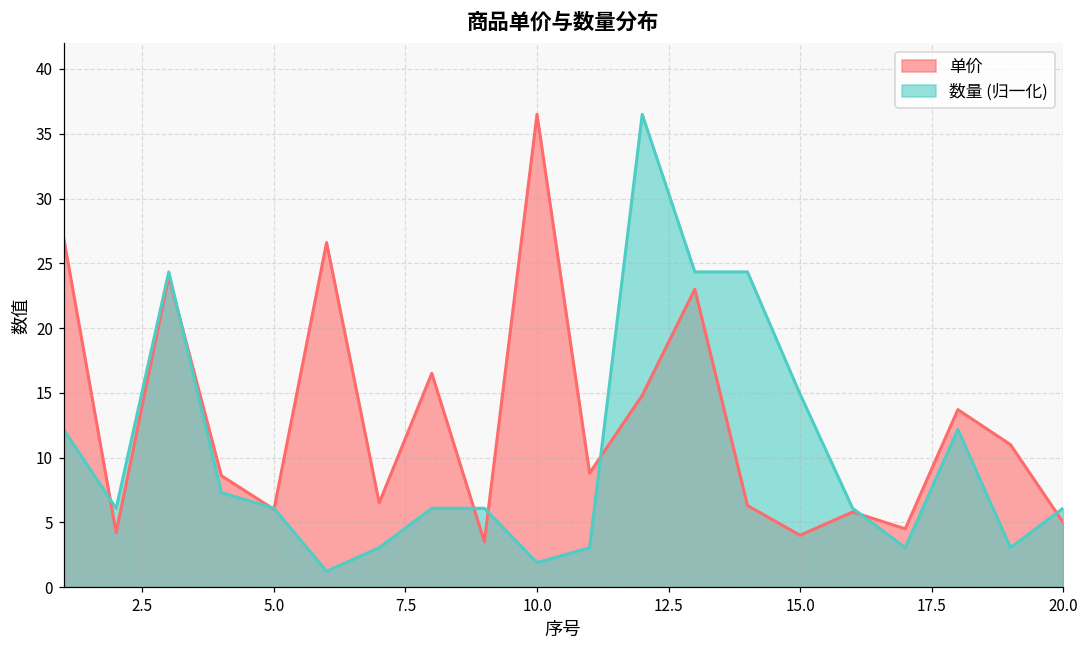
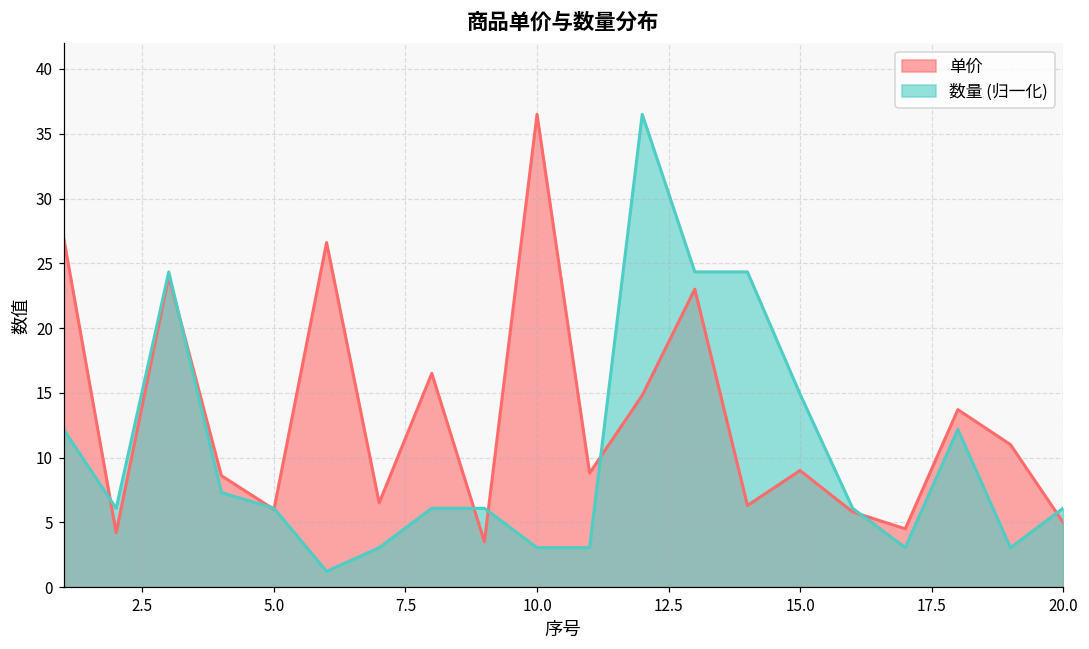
数量 (归一化), 10.0: 1.9 -> 3.0
单价, 15.0: 4 -> 9
